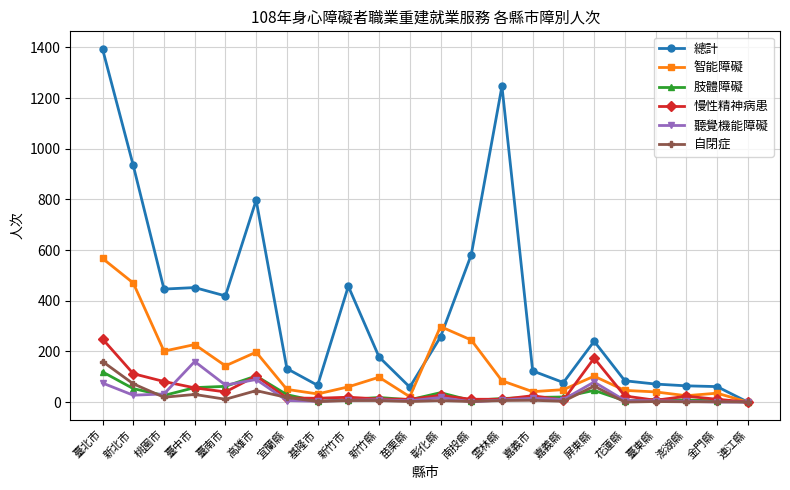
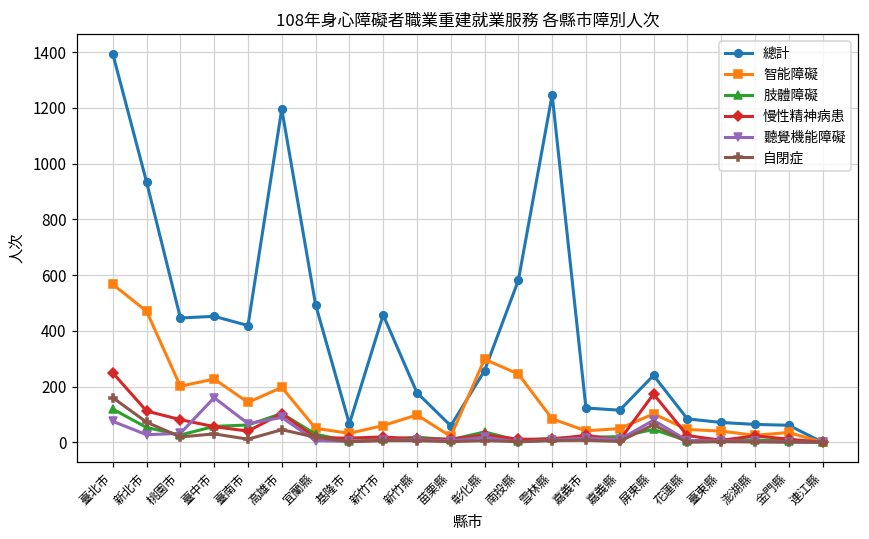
總計, 高雄市: 800 -> 1200
總計, 宜蘭縣: 130 -> 490
總計, 嘉義縣: 80 -> 120
